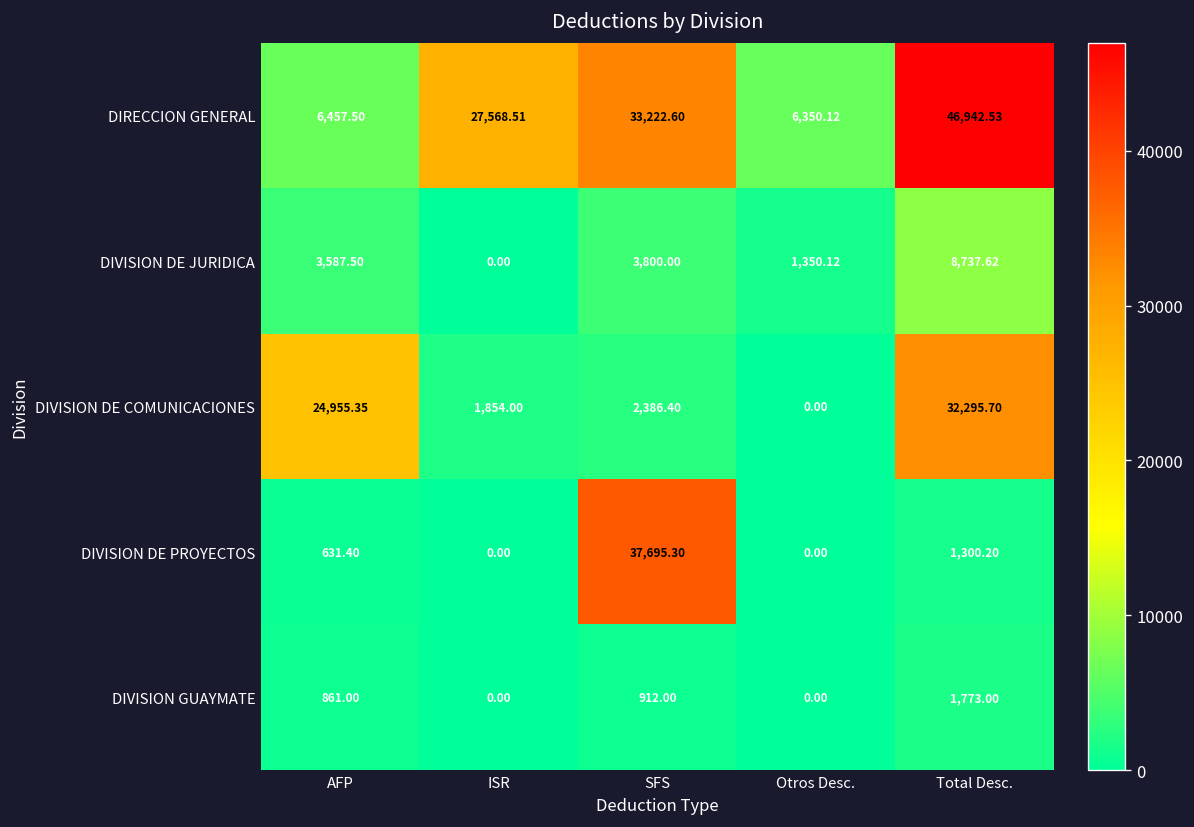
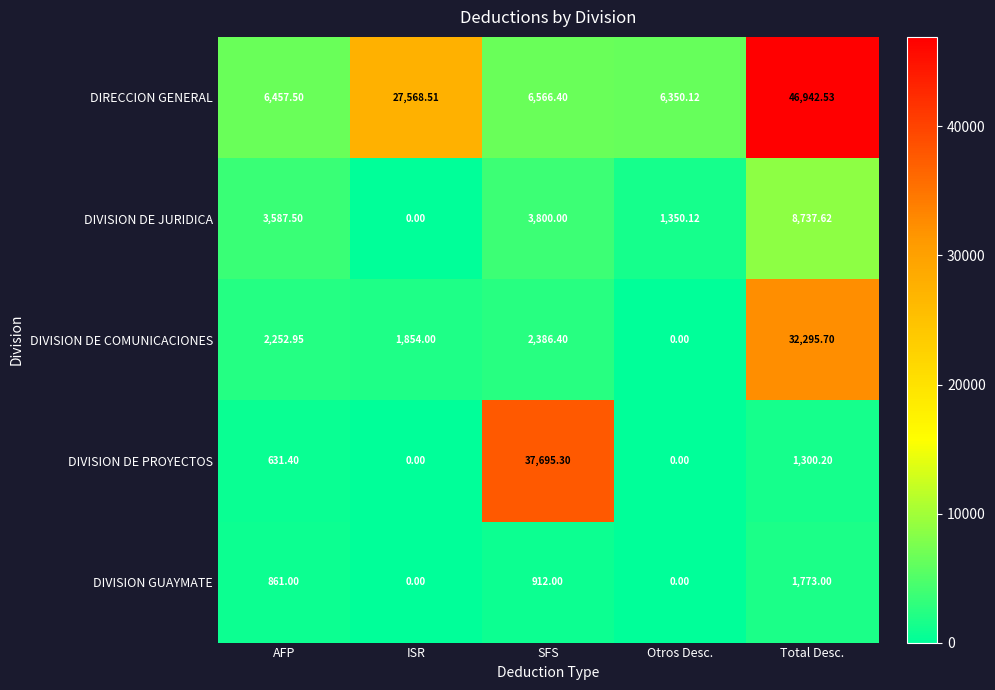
DIRECCION GENERAL, SFS: 33,222.60 -> 6,566.40
DIVISION DE COMUNICACIONES, AFP: 24,955.35 -> 2,252.95
